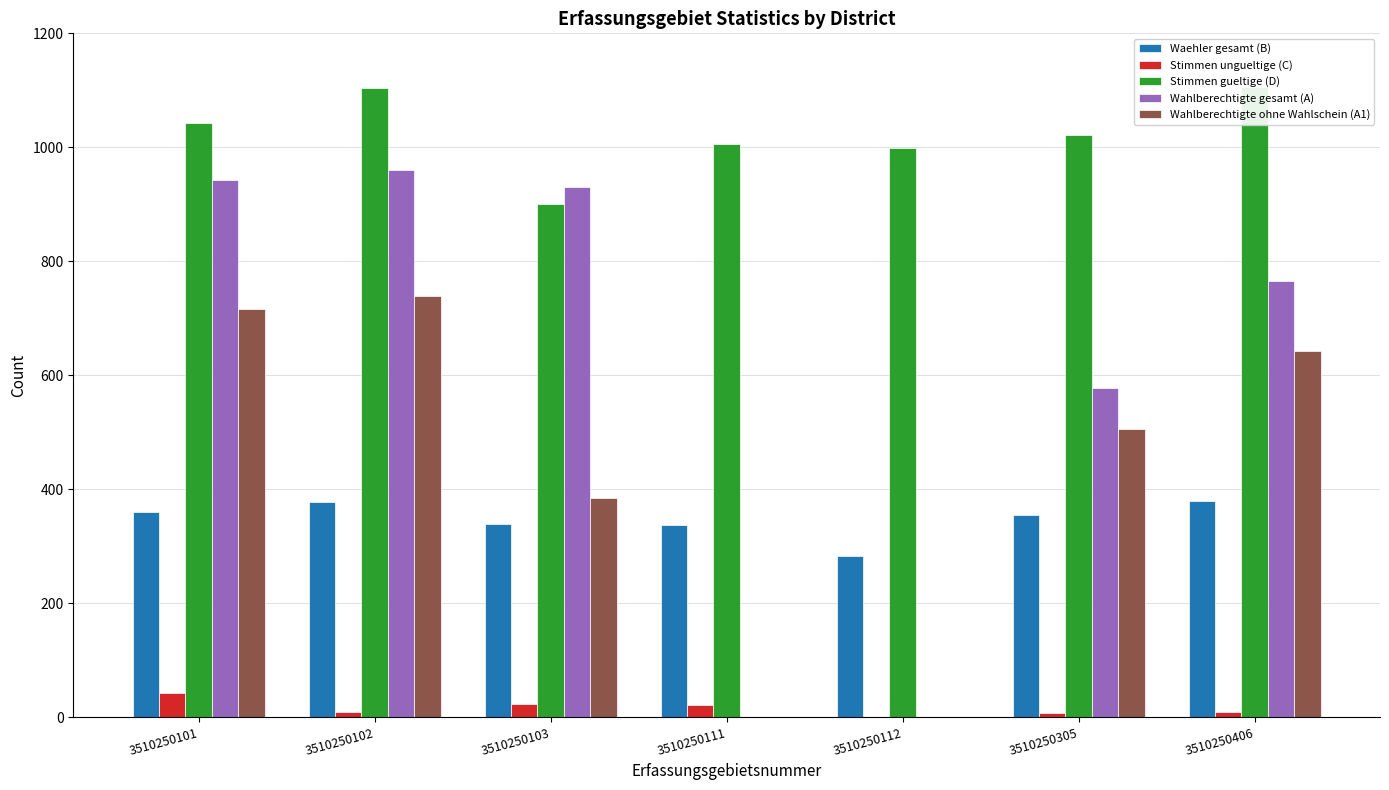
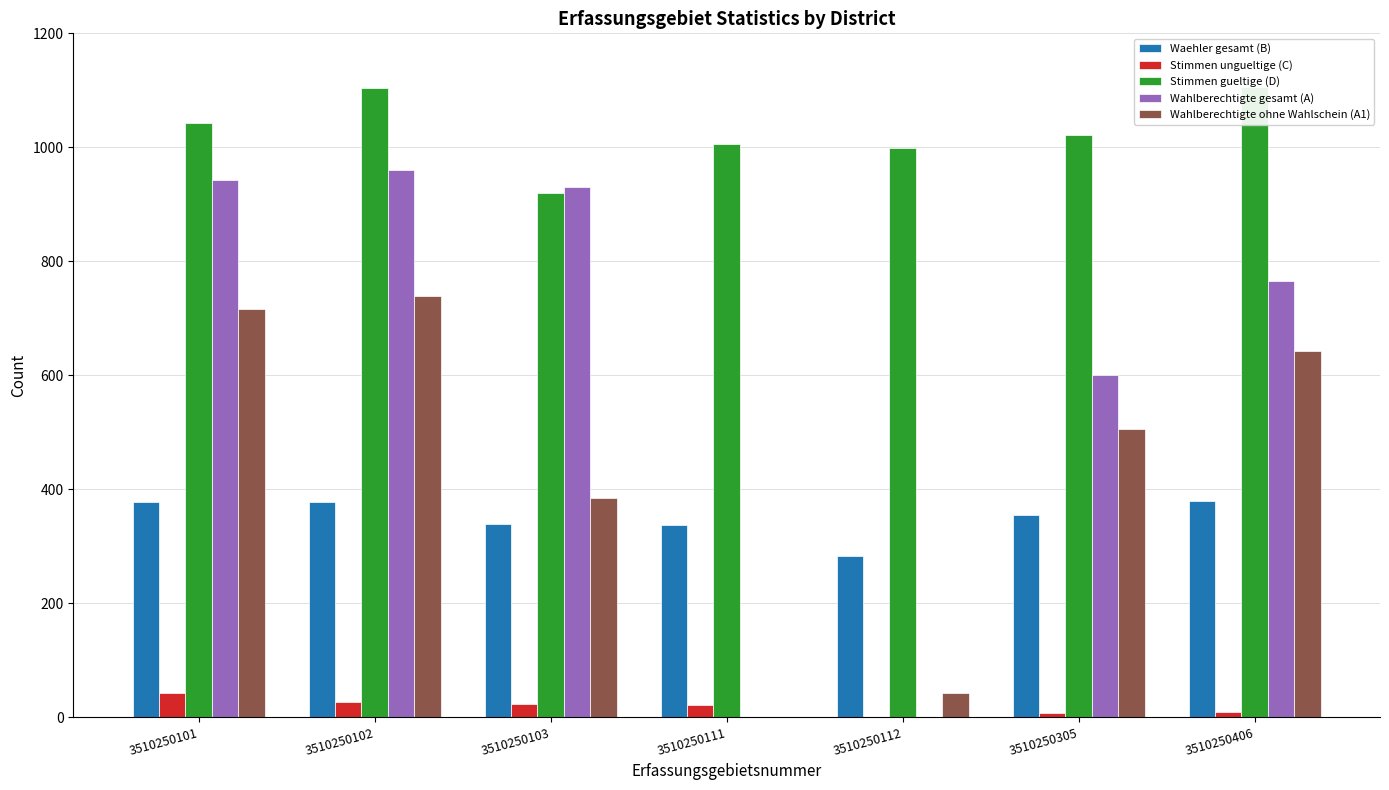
Waehler gesamt (B), 3510250101: 360 -> 380
Stimmen ungueltige (C), 3510250102: 10 -> 30
Stimmen gueltige (D), 3510250103: 900 -> 920
Wahlberechtigte ohne Wahlschein (A1), 3510250112: 0 -> 40
Wahlberechtigte gesamt (A), 3510250305: 580 -> 600
